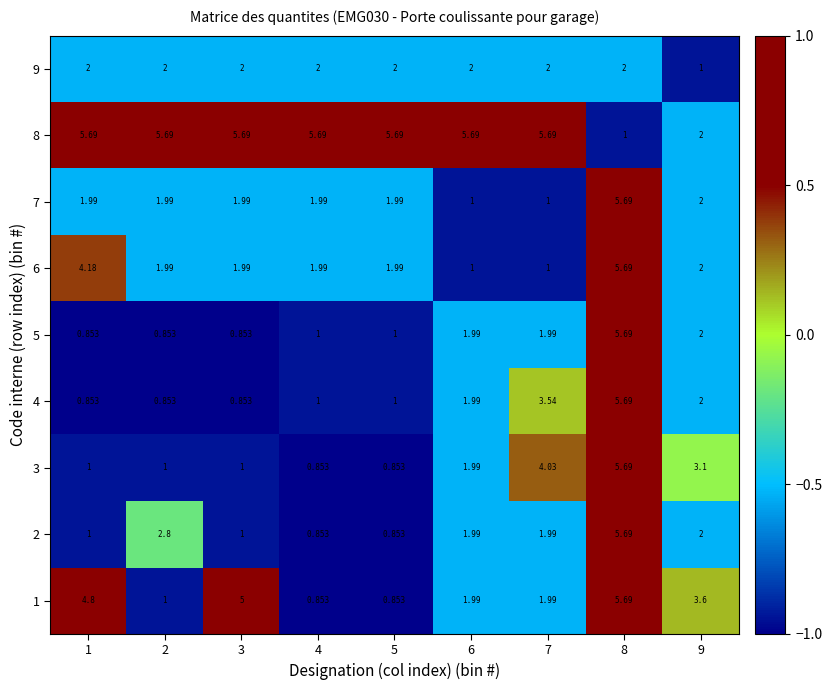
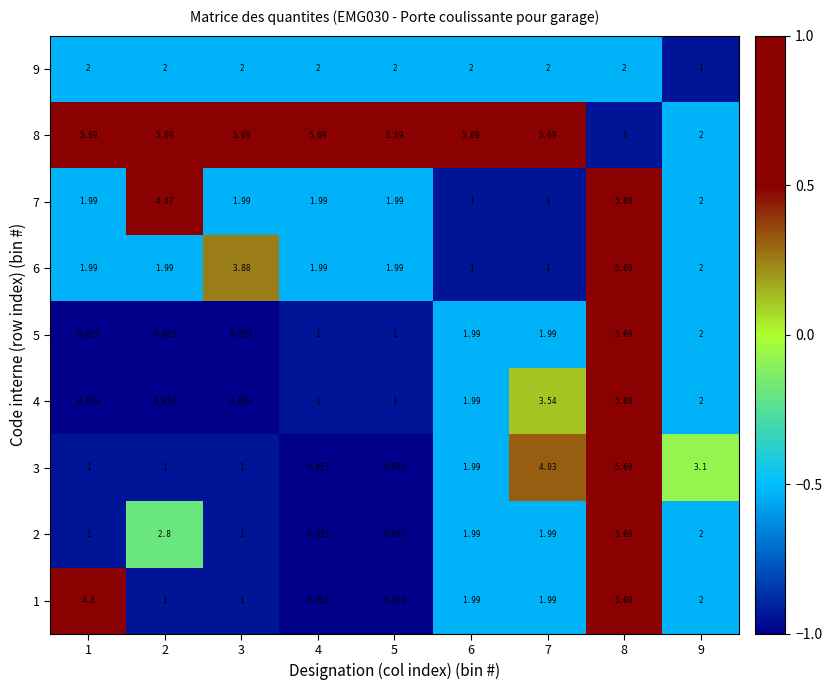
7, 2: 1.99 -> 4.47
6, 1: 4.18 -> 1.99
6, 3: 1.99 -> 3.88
1, 3: 5 -> 1
1, 9: 3.6 -> 2
